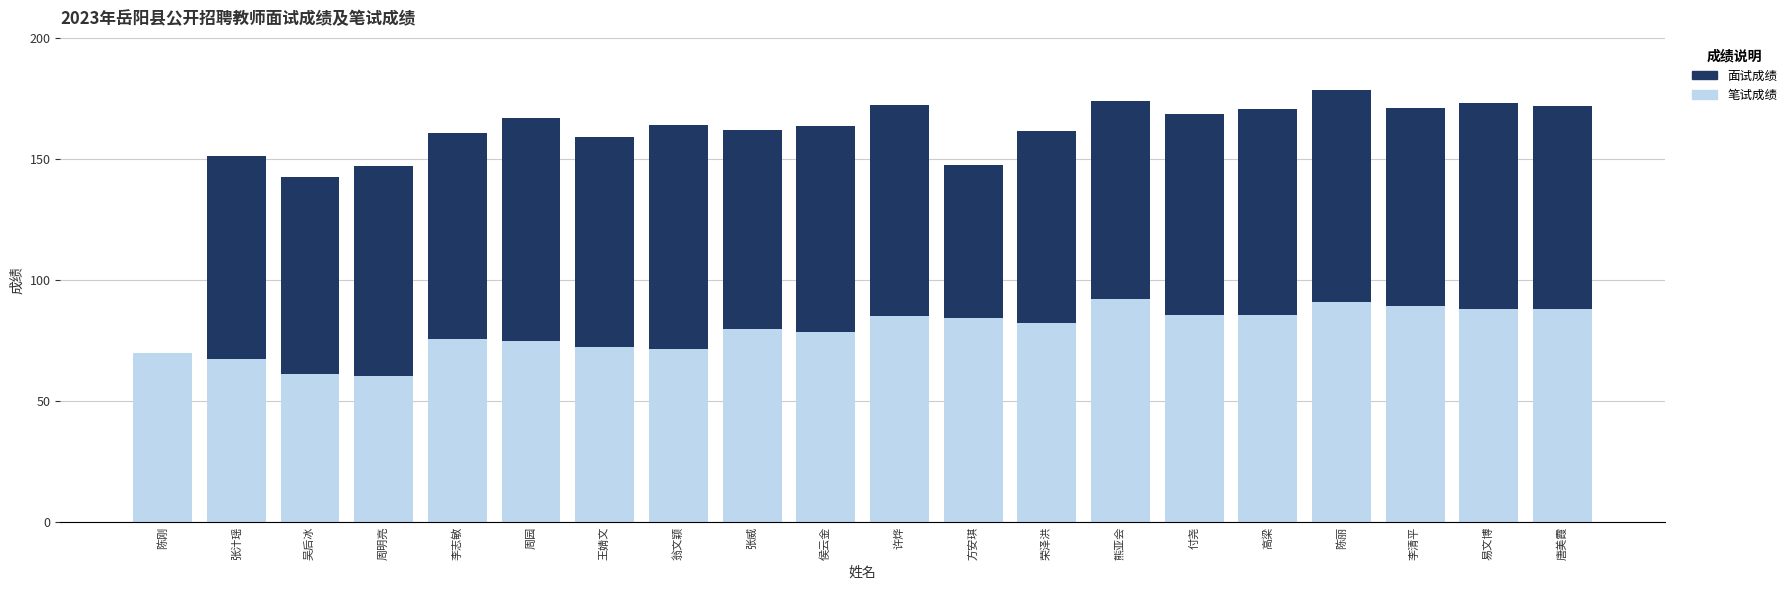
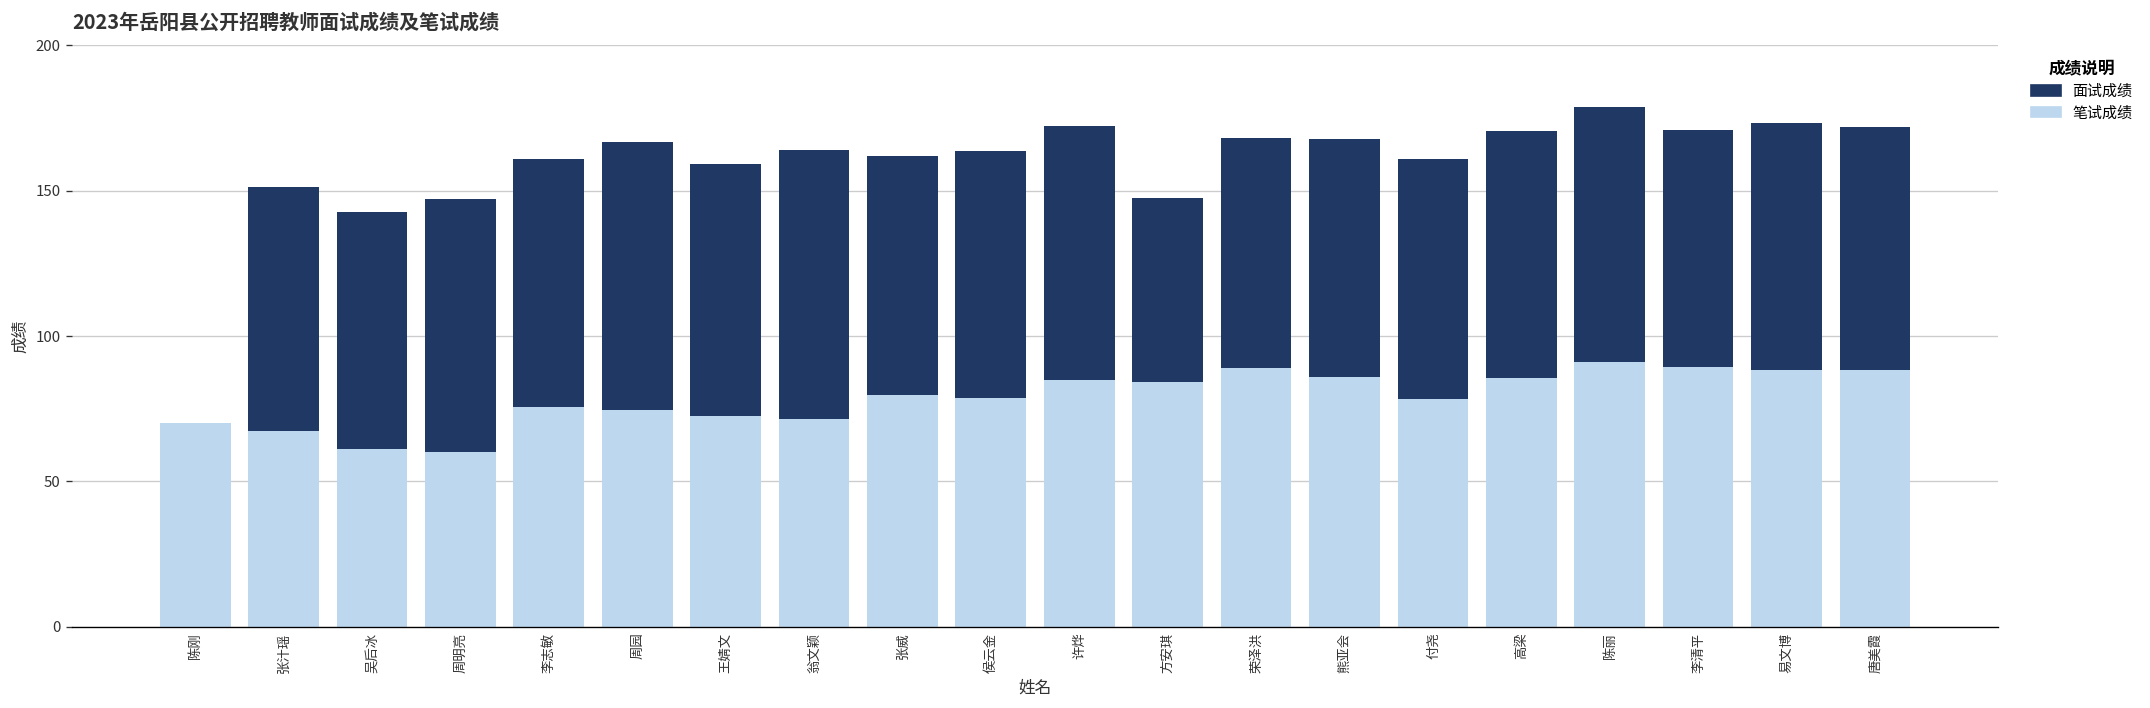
笔试成绩, 荣泽洪: 82 -> 89
笔试成绩, 熊亚会: 92 -> 86
笔试成绩, 付尧: 86 -> 78
